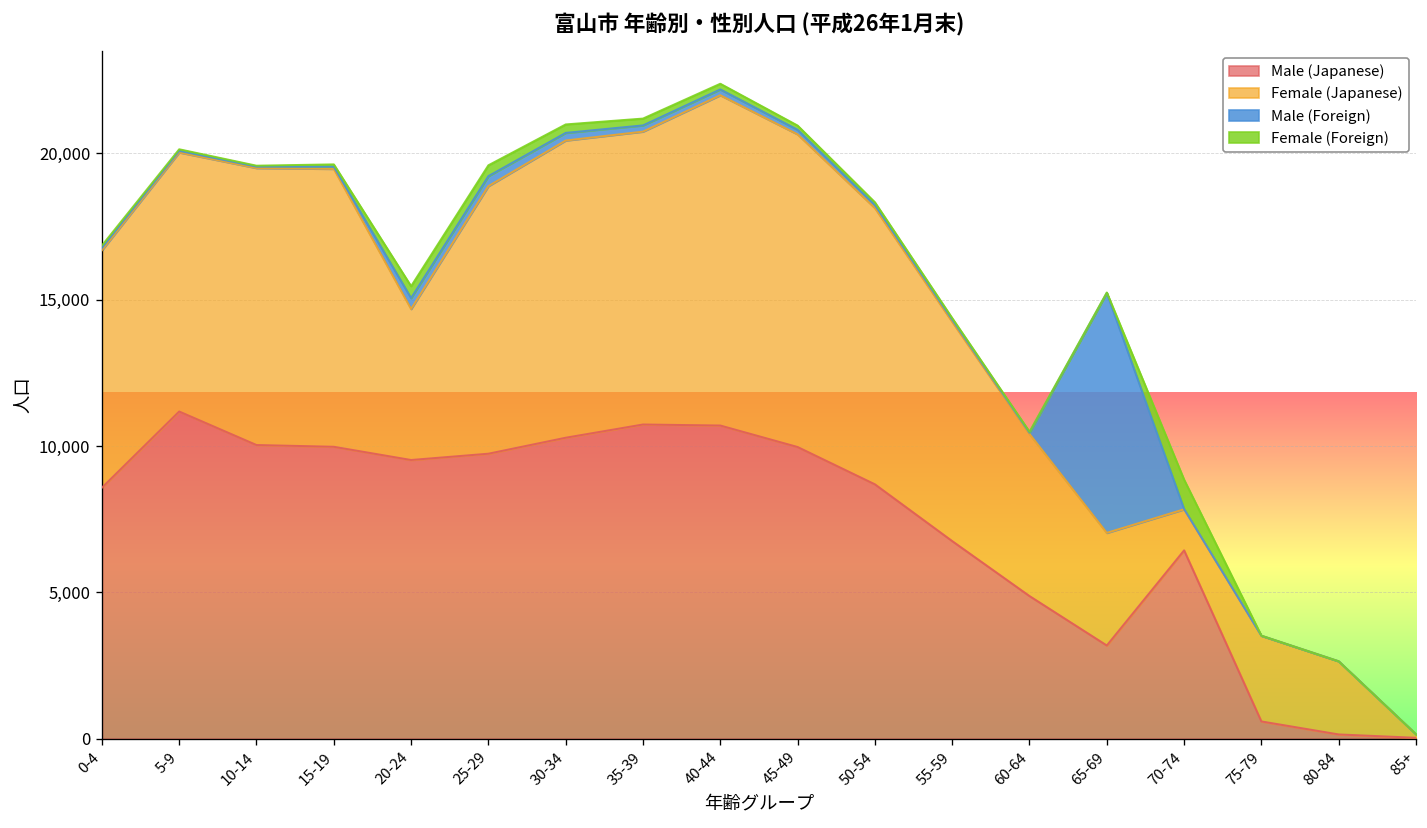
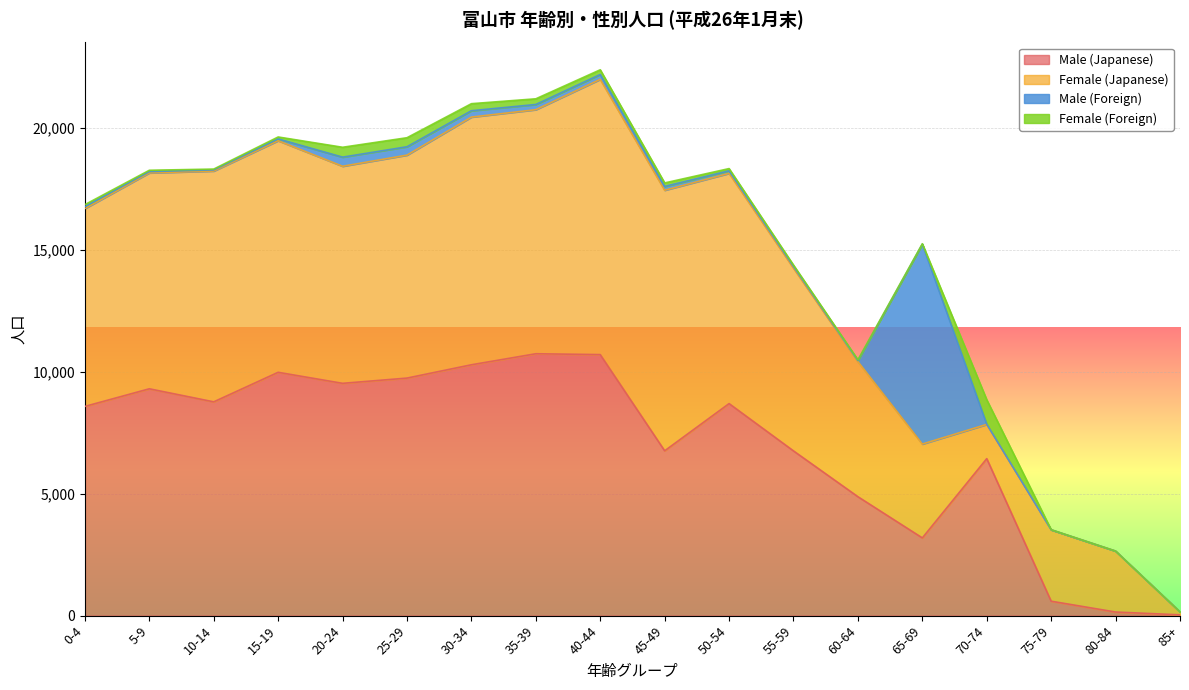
Male (Japanese), 5-9: 11,200 -> 9,300
Male (Japanese), 10-14: 10,000 -> 8,800
Female (Japanese), 20-24: 5,200 -> 8,900
Male (Japanese), 45-49: 10,000 -> 6,800
